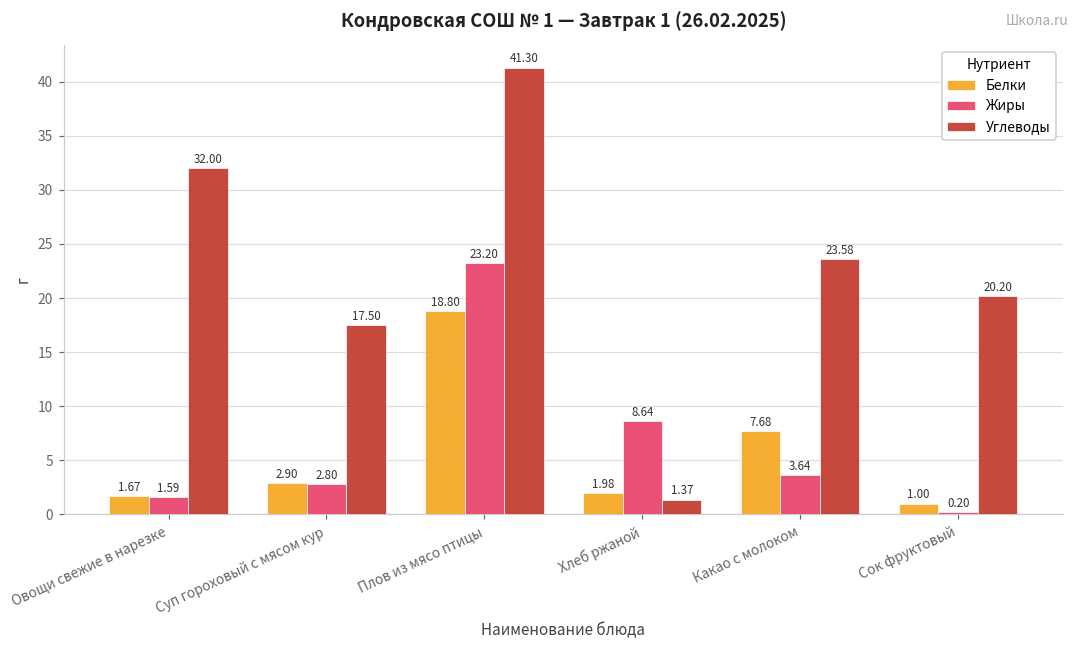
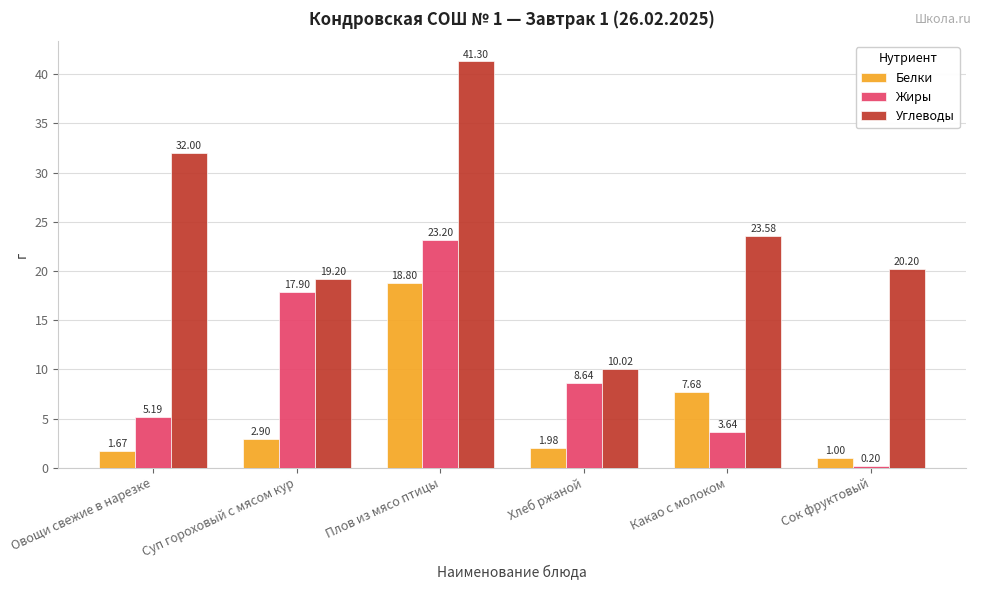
Жиры, Овощи свежие в нарезке: 1.59 -> 5.19
Жиры, Суп гороховый с мясом кур: 2.80 -> 17.90
Углеводы, Суп гороховый с мясом кур: 17.50 -> 19.20
Углеводы, Хлеб ржаной: 1.37 -> 10.02
